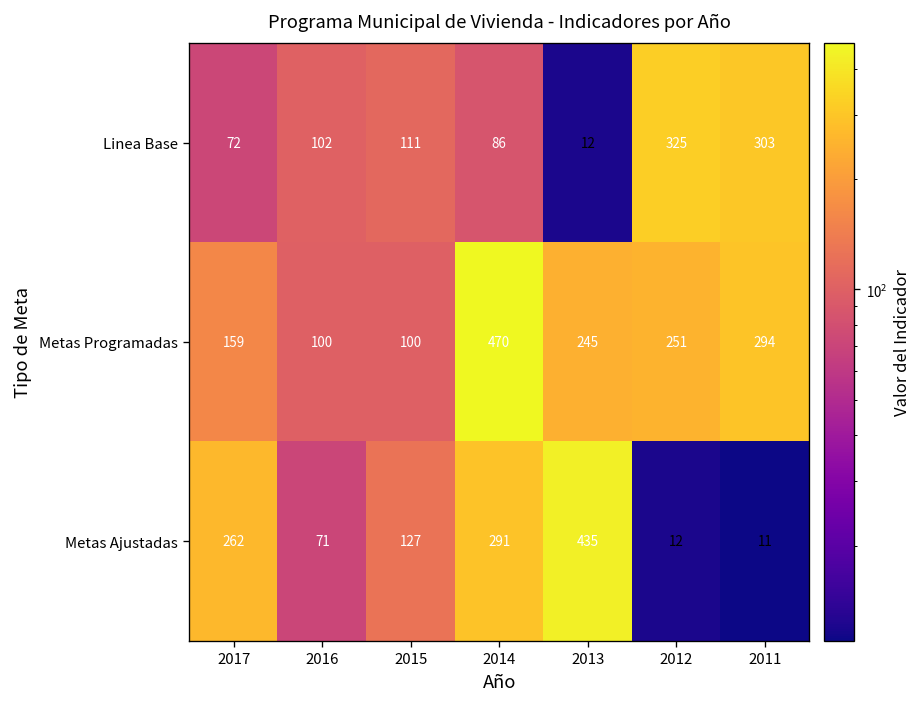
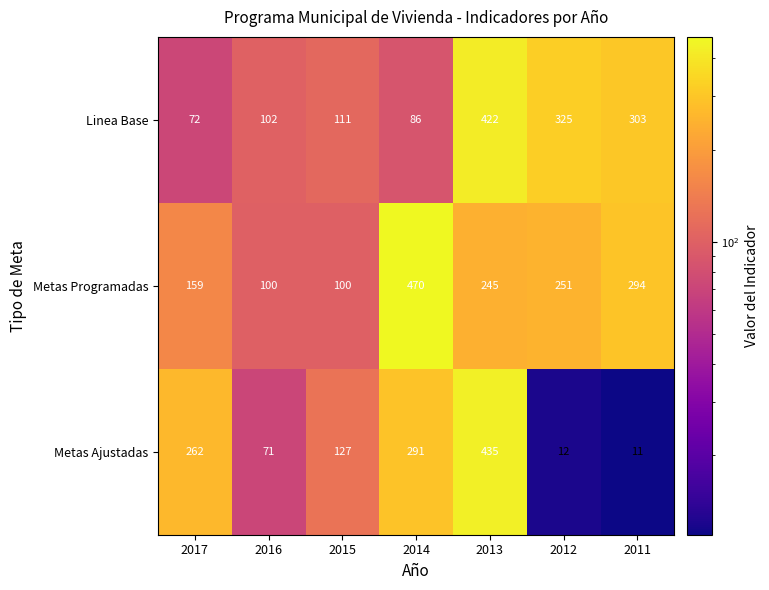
Linea Base, 2013: 12 -> 422
